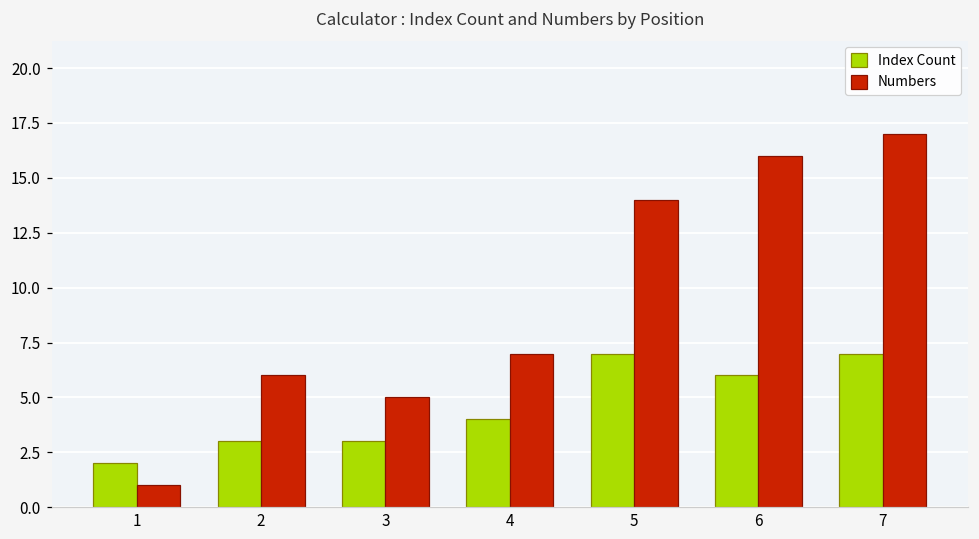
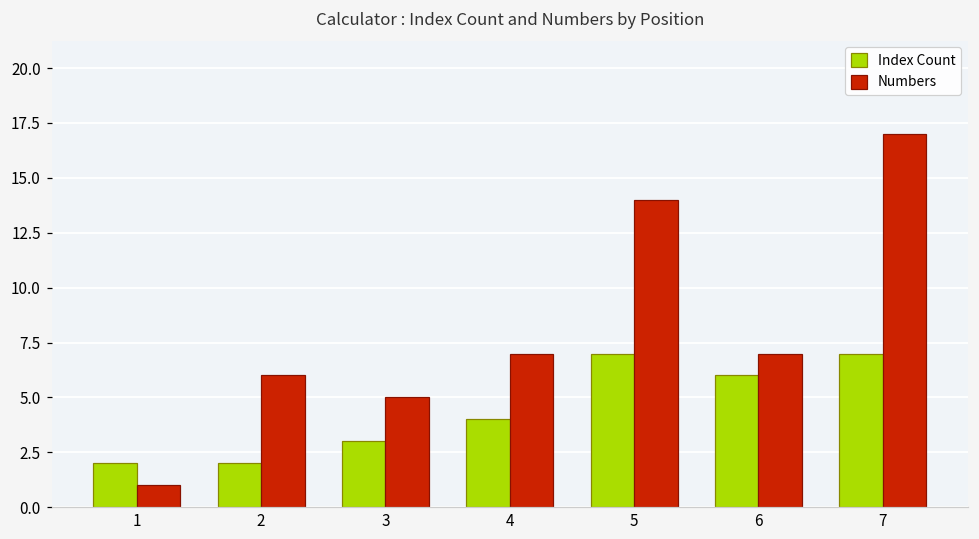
Index Count, 2: 3 -> 2
Numbers, 6: 16 -> 7
